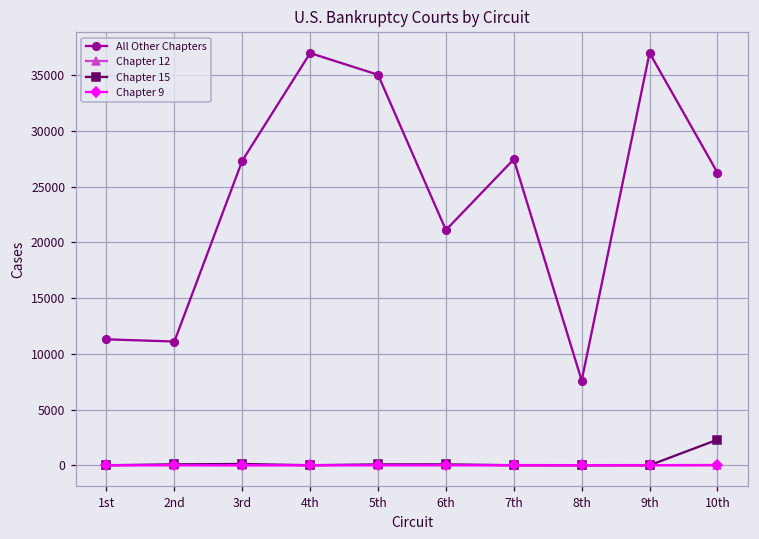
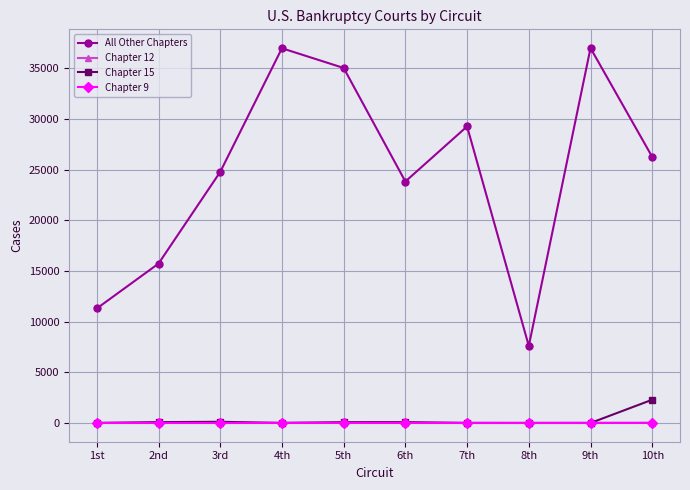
All Other Chapters, 2nd: 11100 -> 15700
All Other Chapters, 3rd: 27300 -> 24800
All Other Chapters, 6th: 21100 -> 23800
All Other Chapters, 7th: 27400 -> 29300
